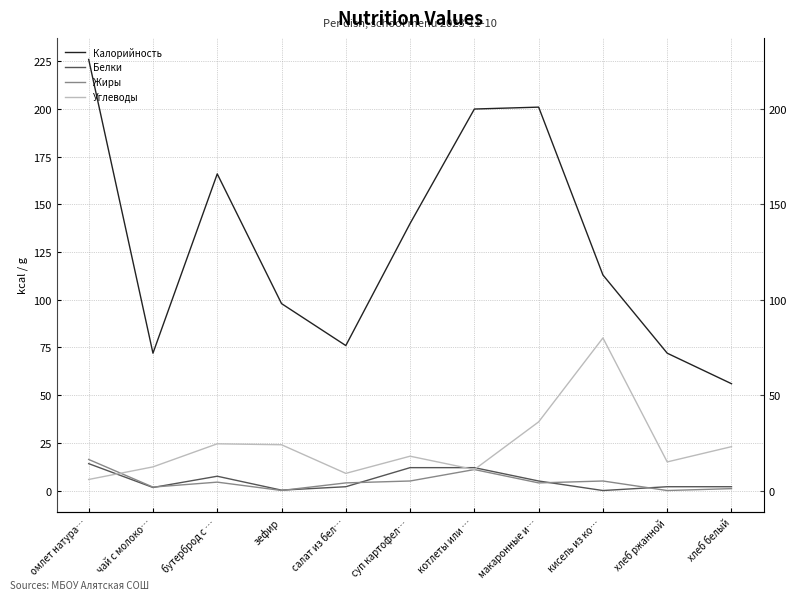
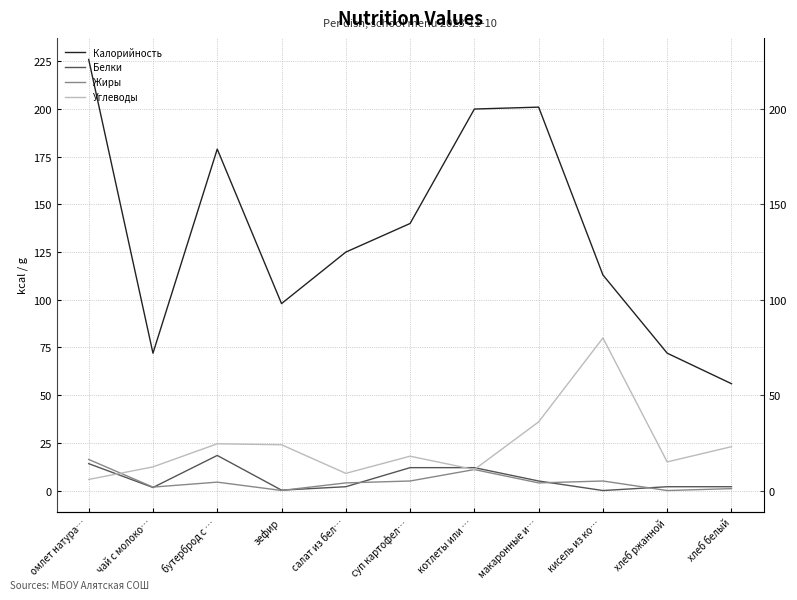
Калорийность, бутерброд с …: 166 -> 179
Белки, бутерброд с …: 8 -> 18
Калорийность, салат из бел…: 76 -> 125
